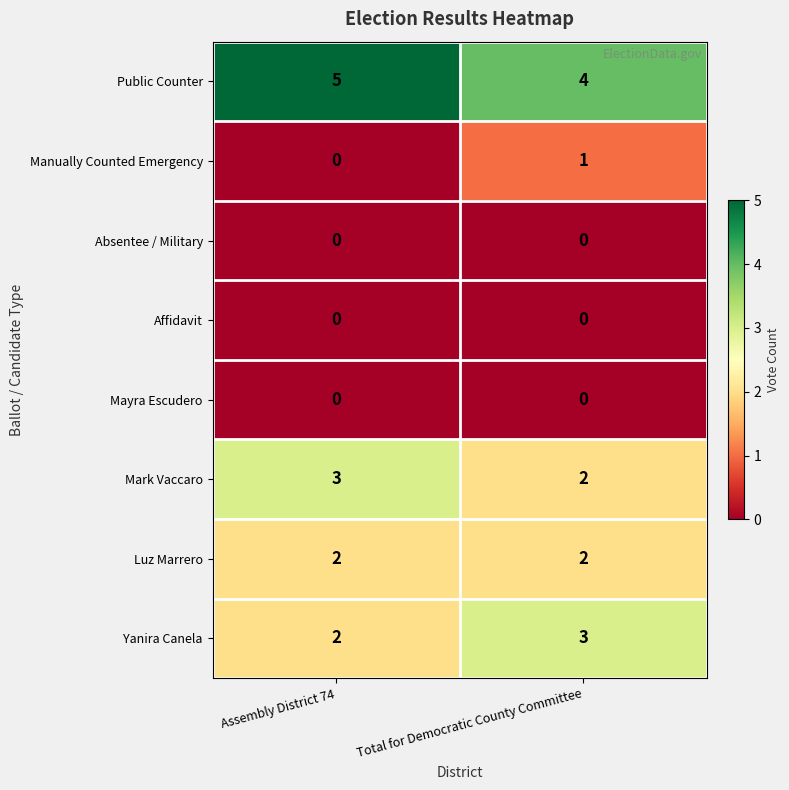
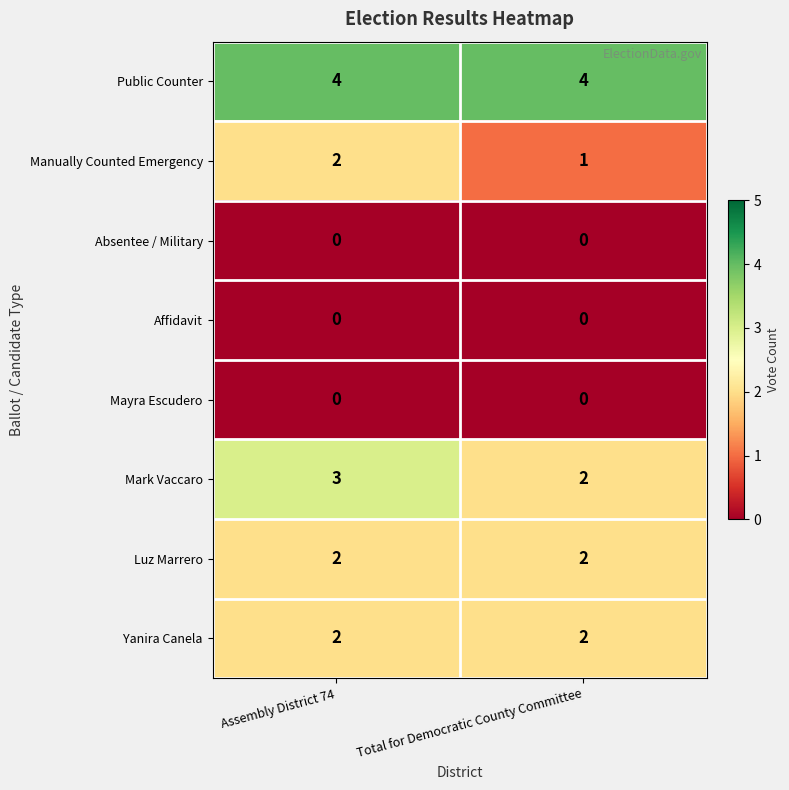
Public Counter, Assembly District 74: 5 -> 4
Manually Counted Emergency, Assembly District 74: 0 -> 2
Yanira Canela, Total for Democratic County Committee: 3 -> 2
